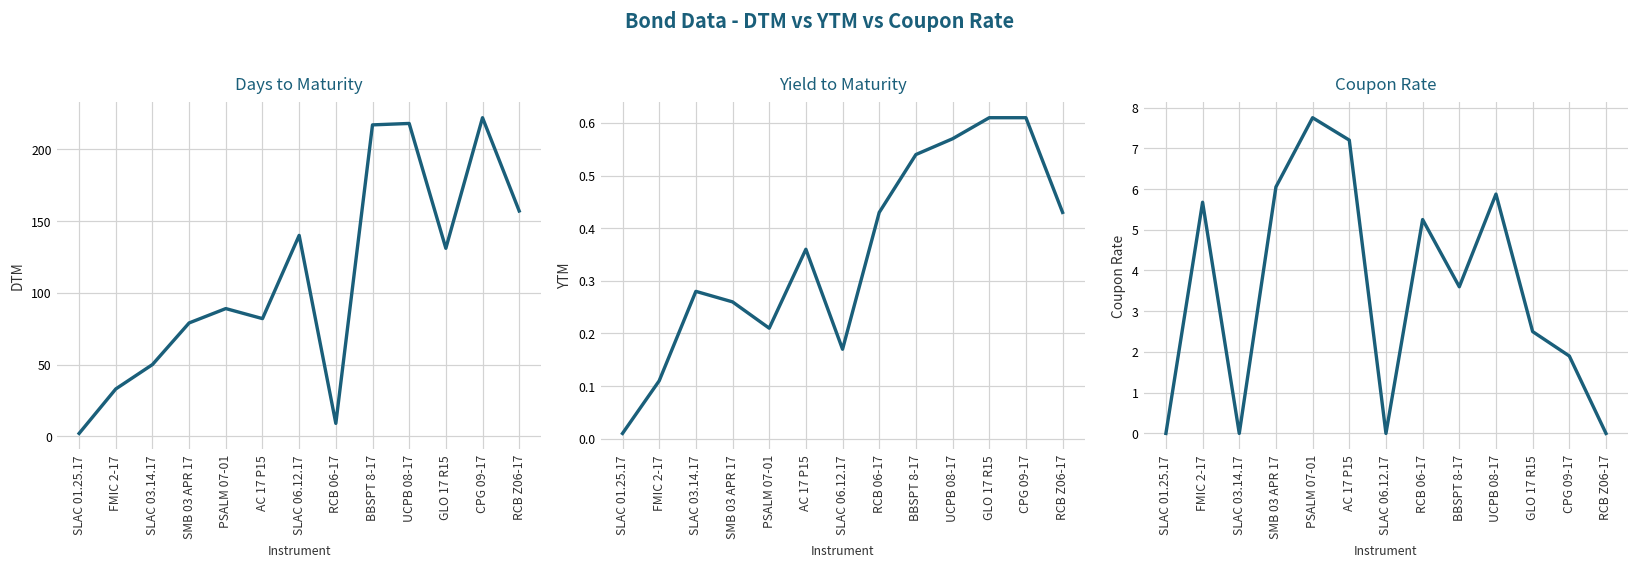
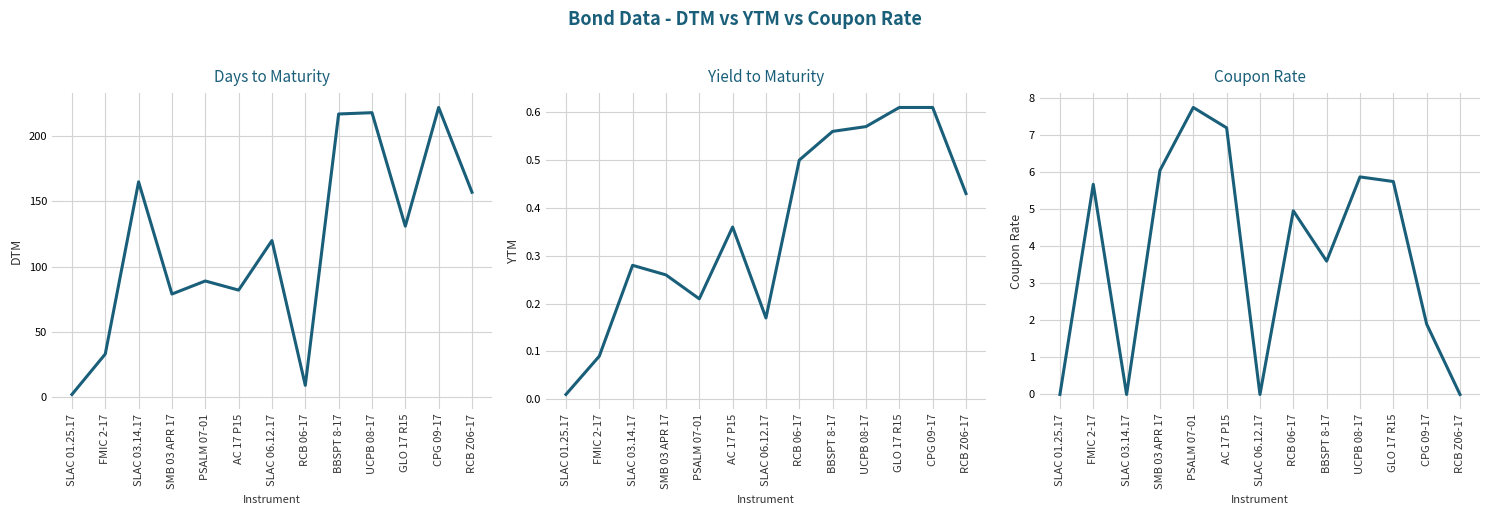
Days to Maturity, SLAC 03.14.17: 50 -> 165
Days to Maturity, SLAC 06.12.17: 140 -> 120
Yield to Maturity, FMIC 2-17: 0.11 -> 0.09
Yield to Maturity, RCB 06-17: 0.43 -> 0.50
Yield to Maturity, BBSPT 8-17: 0.54 -> 0.56
Coupon Rate, RCB 06-17: 5.3 -> 5.0
Coupon Rate, GLO 17 R15: 2.5 -> 5.8
